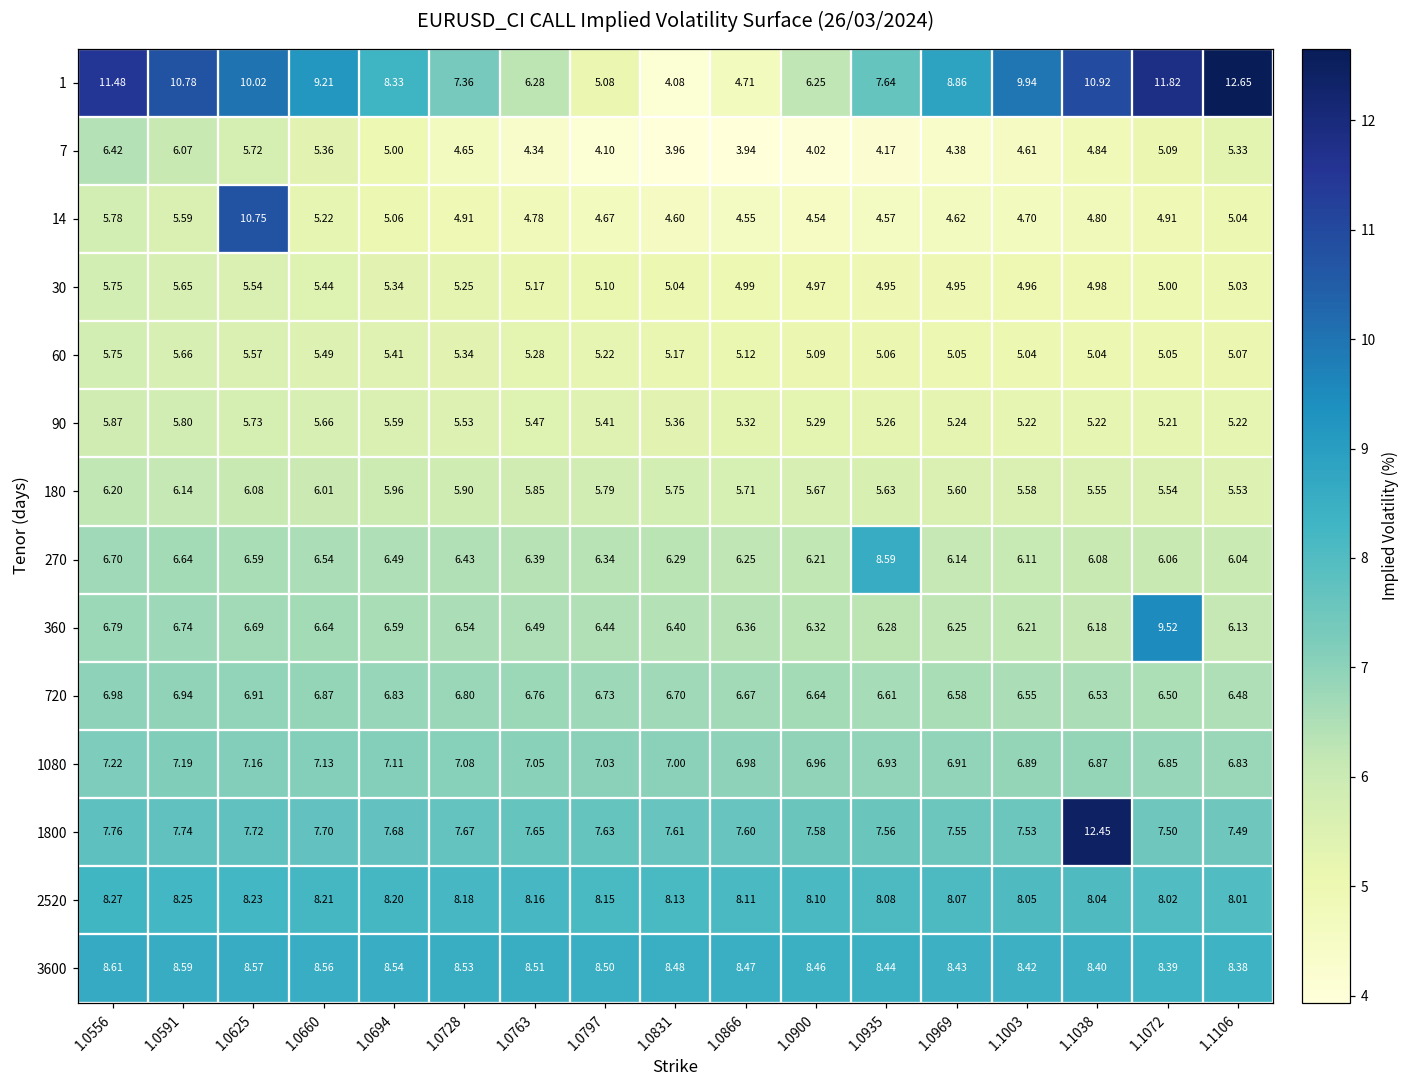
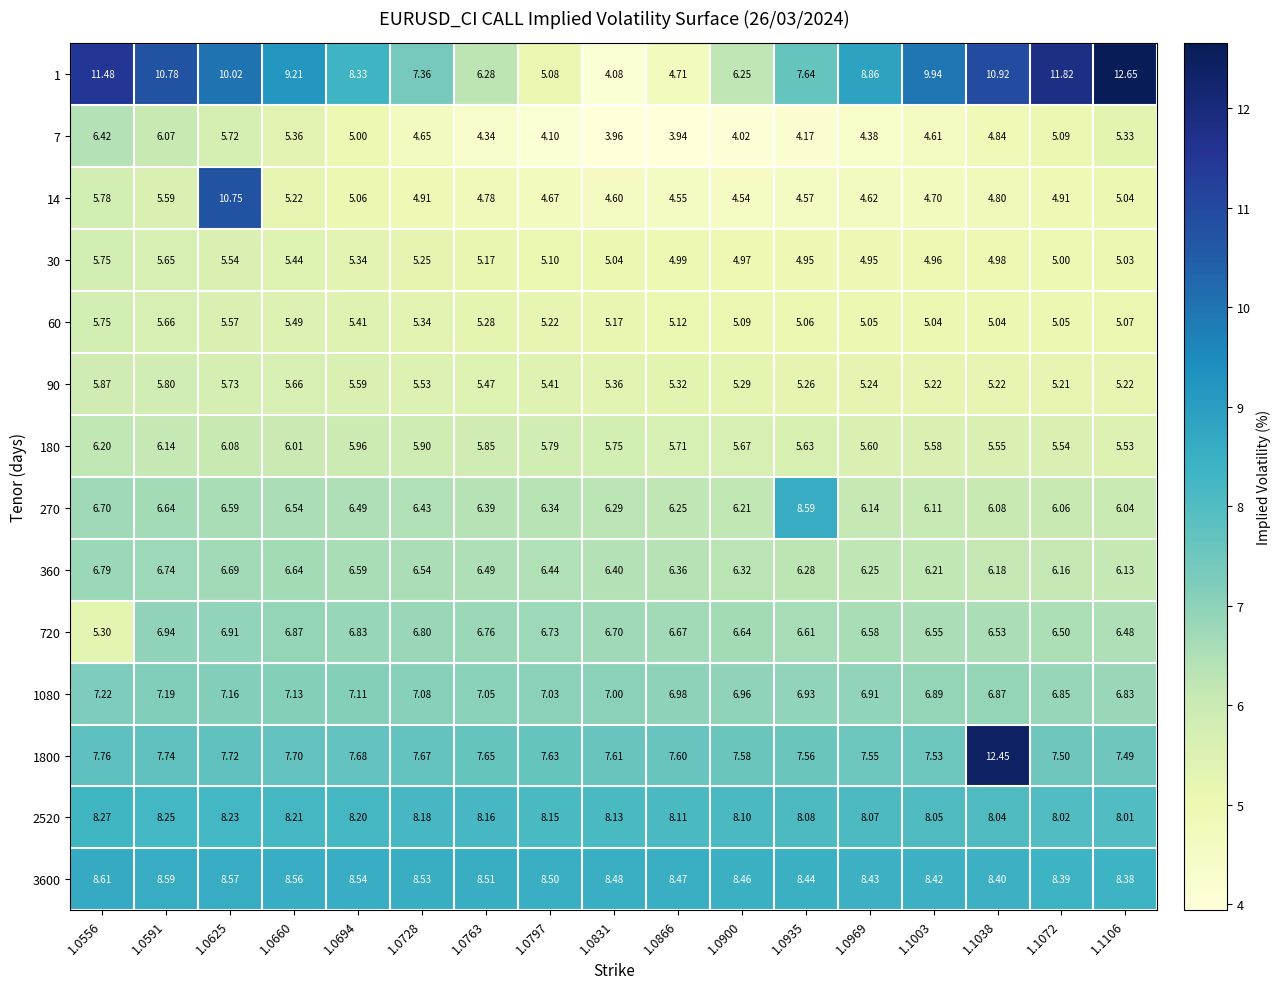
360, 1.1072: 9.52 -> 6.16
720, 1.0556: 6.98 -> 5.30
